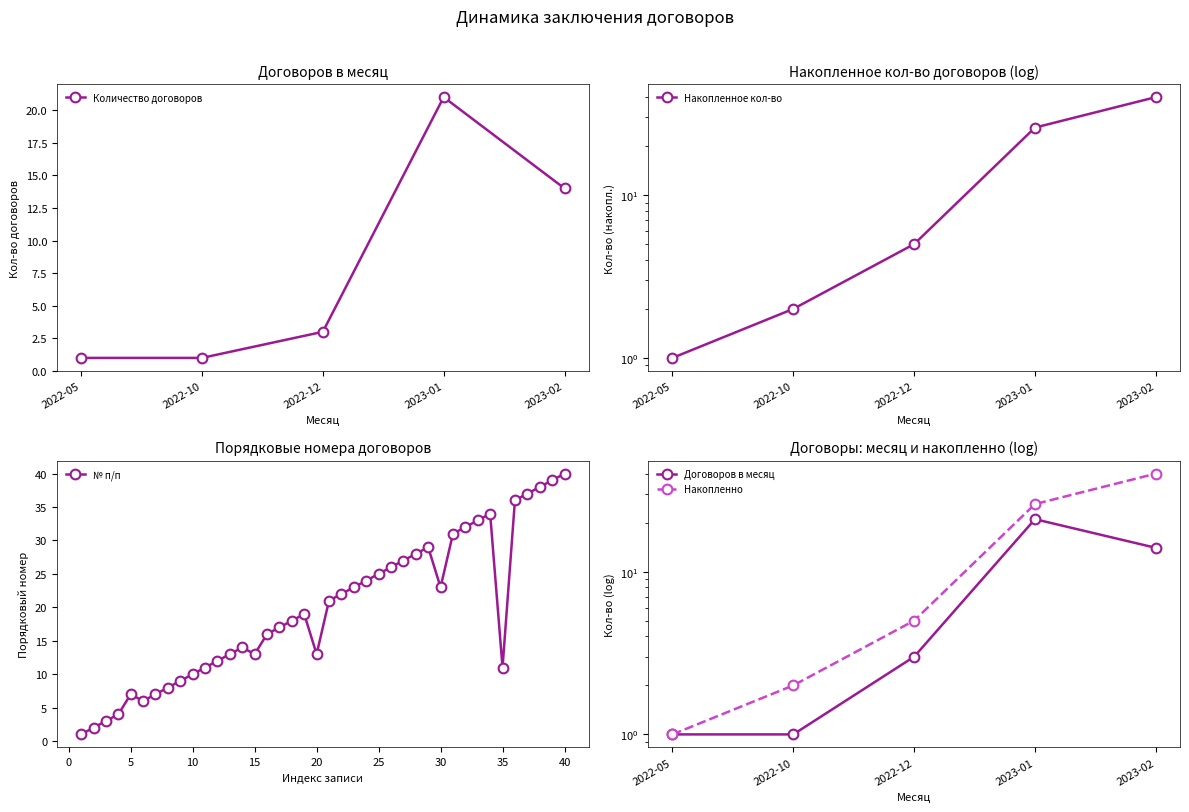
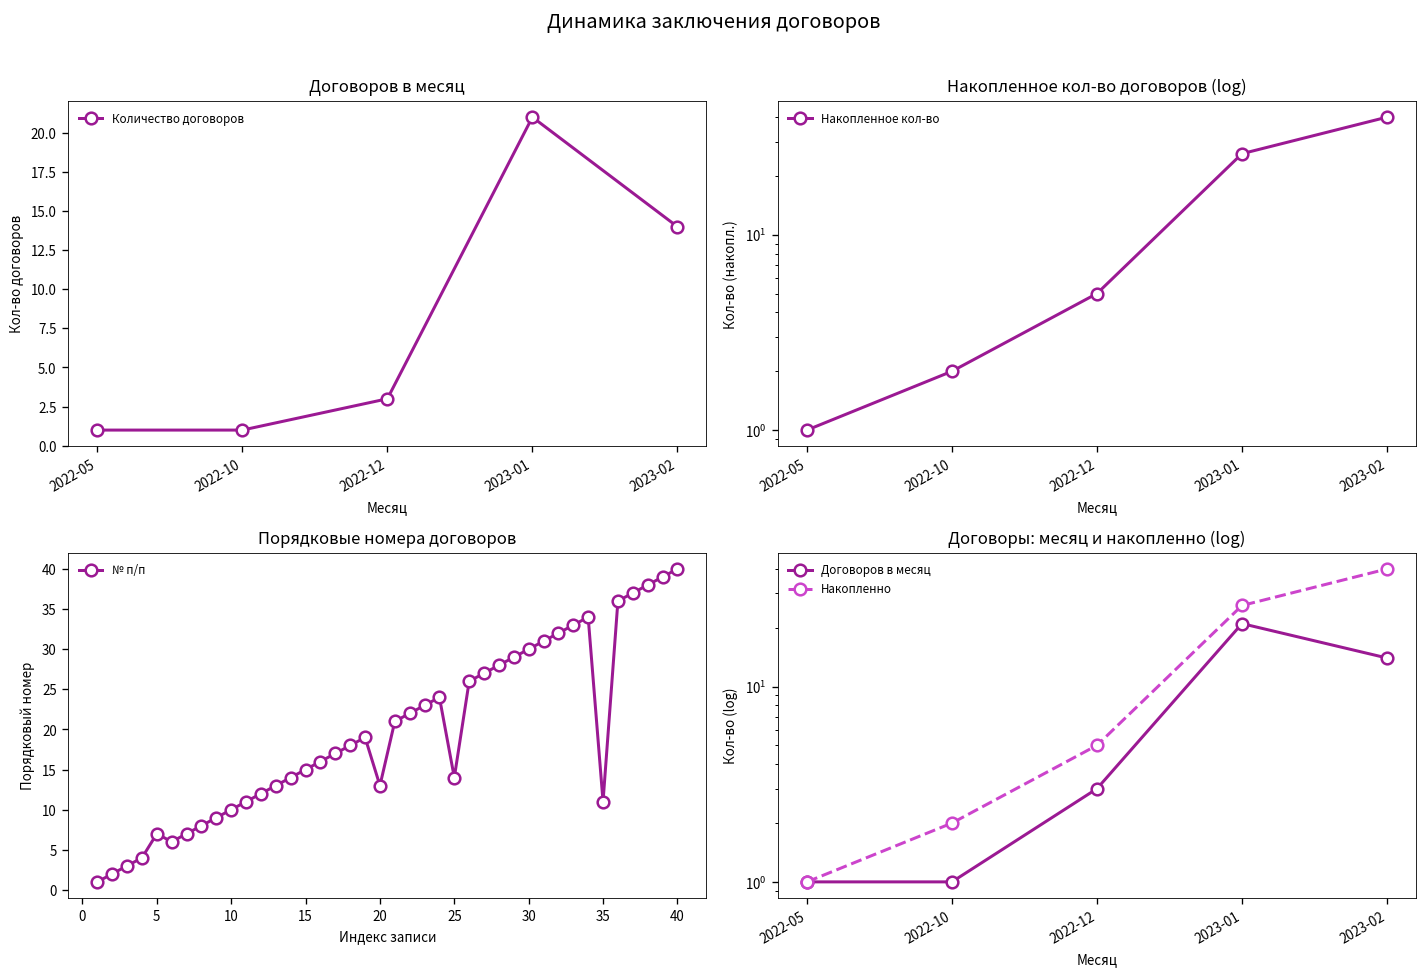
Порядковые номера договоров, 15: 13 -> 15
Порядковые номера договоров, 25: 25 -> 14
Порядковые номера договоров, 30: 23 -> 30
